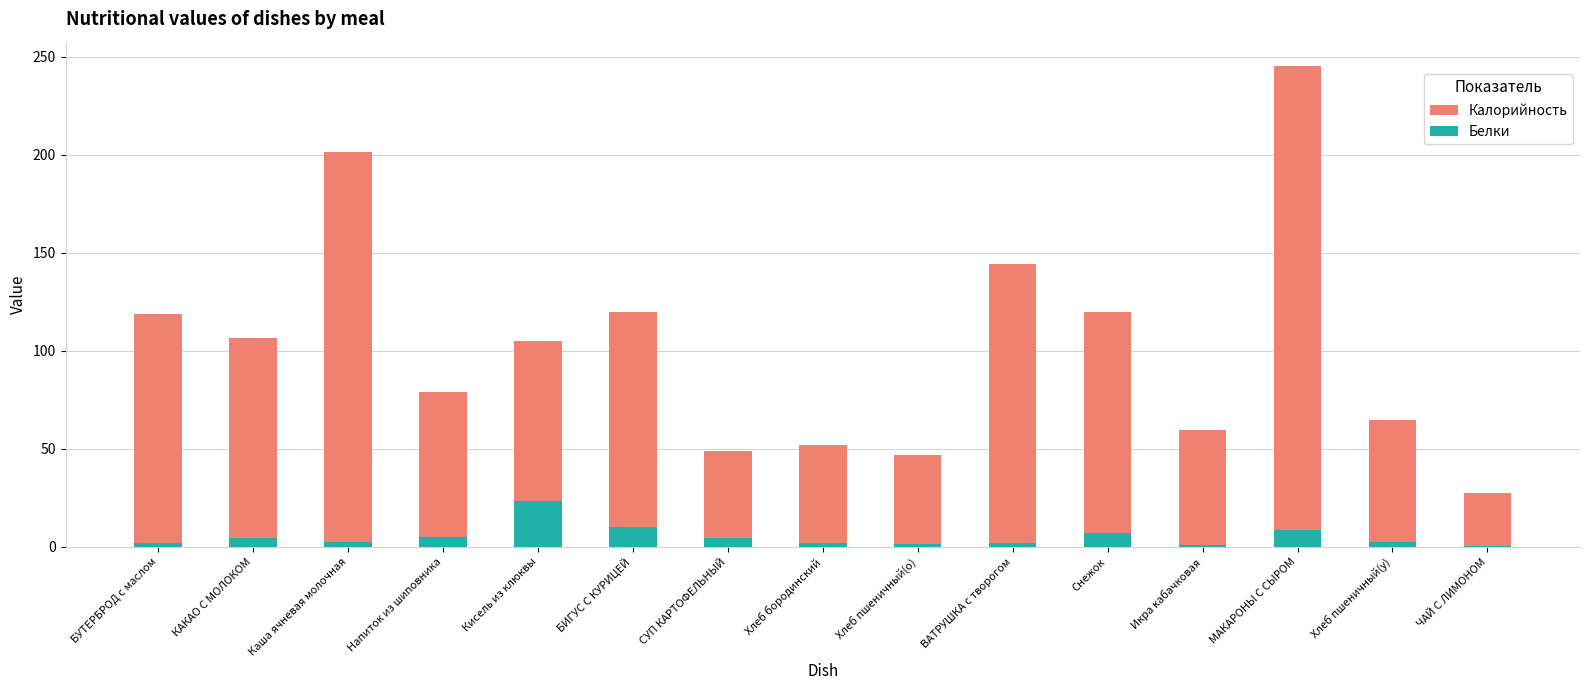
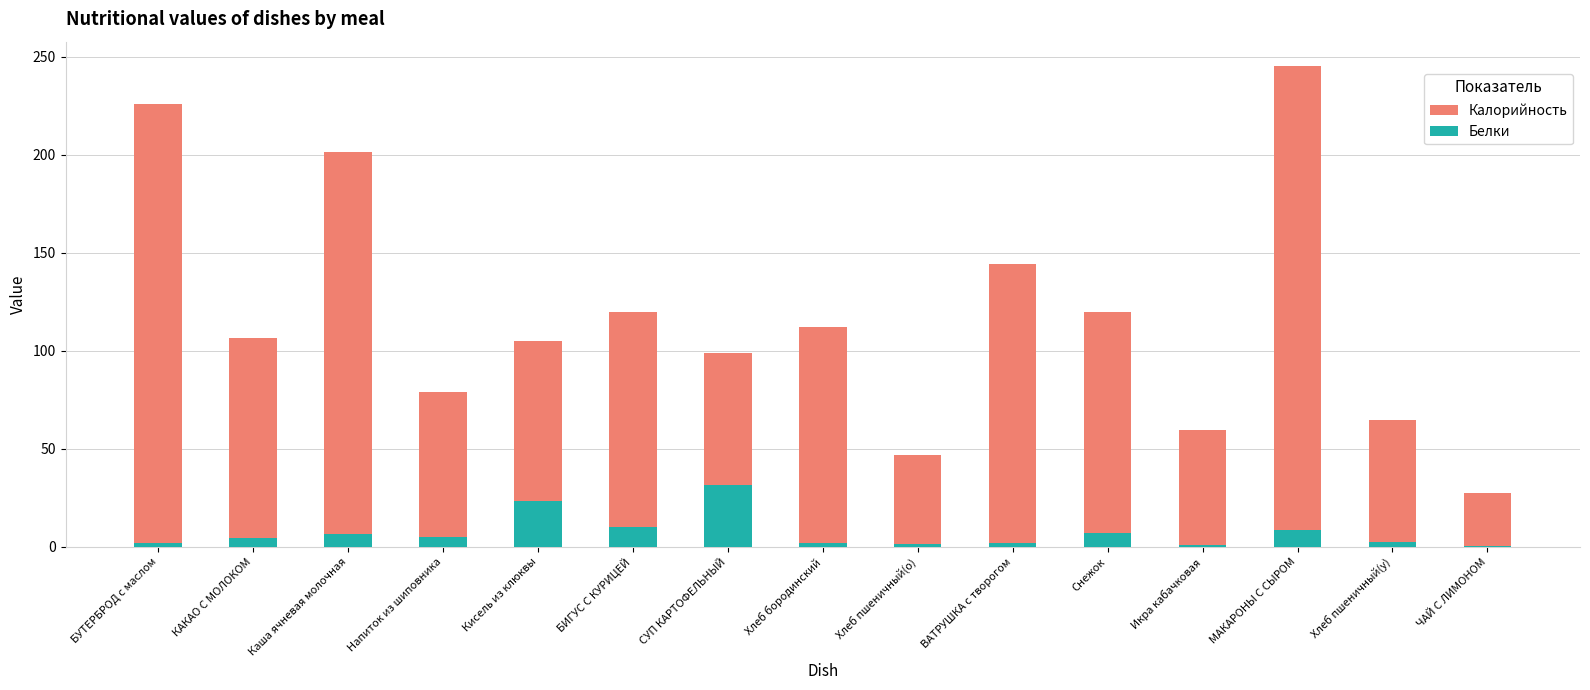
Калорийность, БУТЕРБРОД с маслом: 119 -> 226
Белки, Каша ячневая молочная: 2 -> 6
Калорийность, СУП КАРТОФЕЛЬНЫЙ: 49 -> 99
Белки, СУП КАРТОФЕЛЬНЫЙ: 5 -> 32
Калорийность, Хлеб бородинский: 52 -> 112
